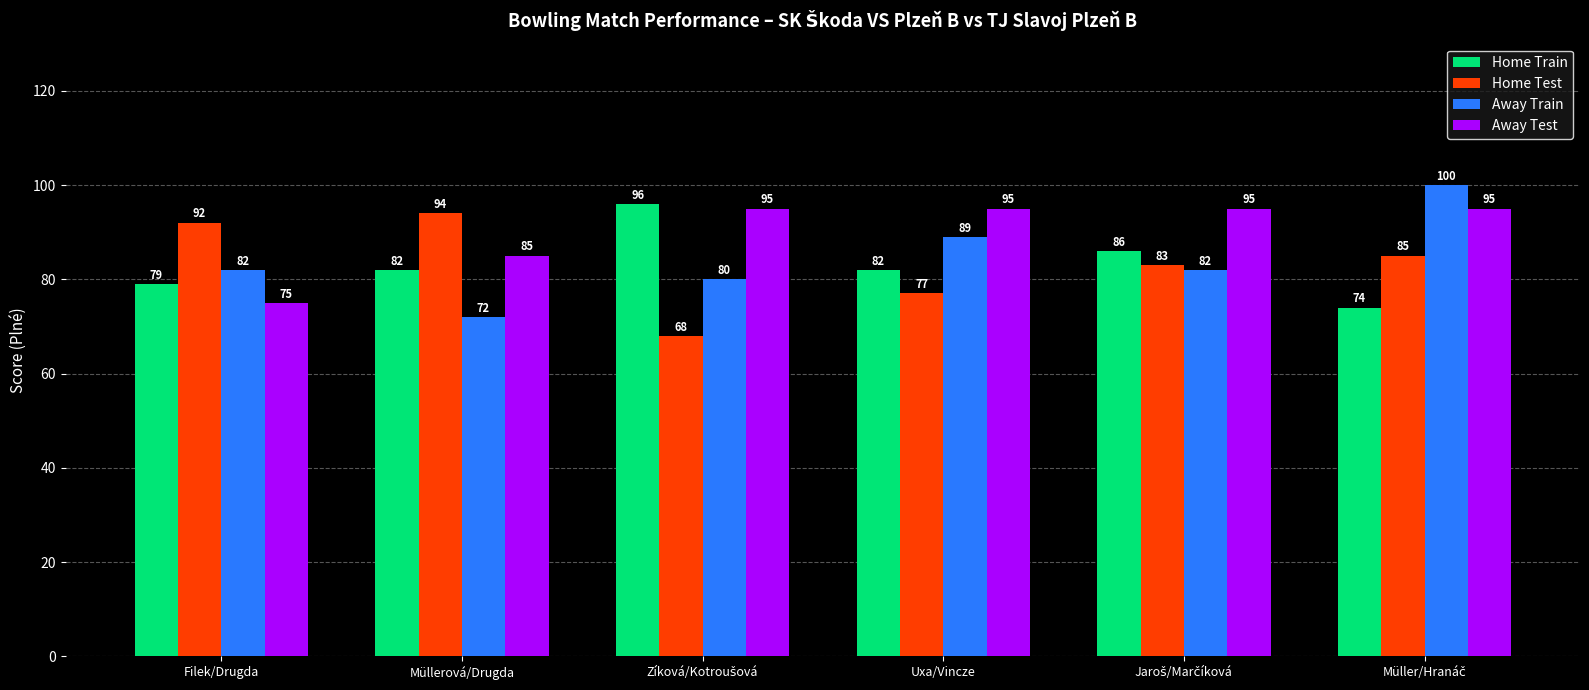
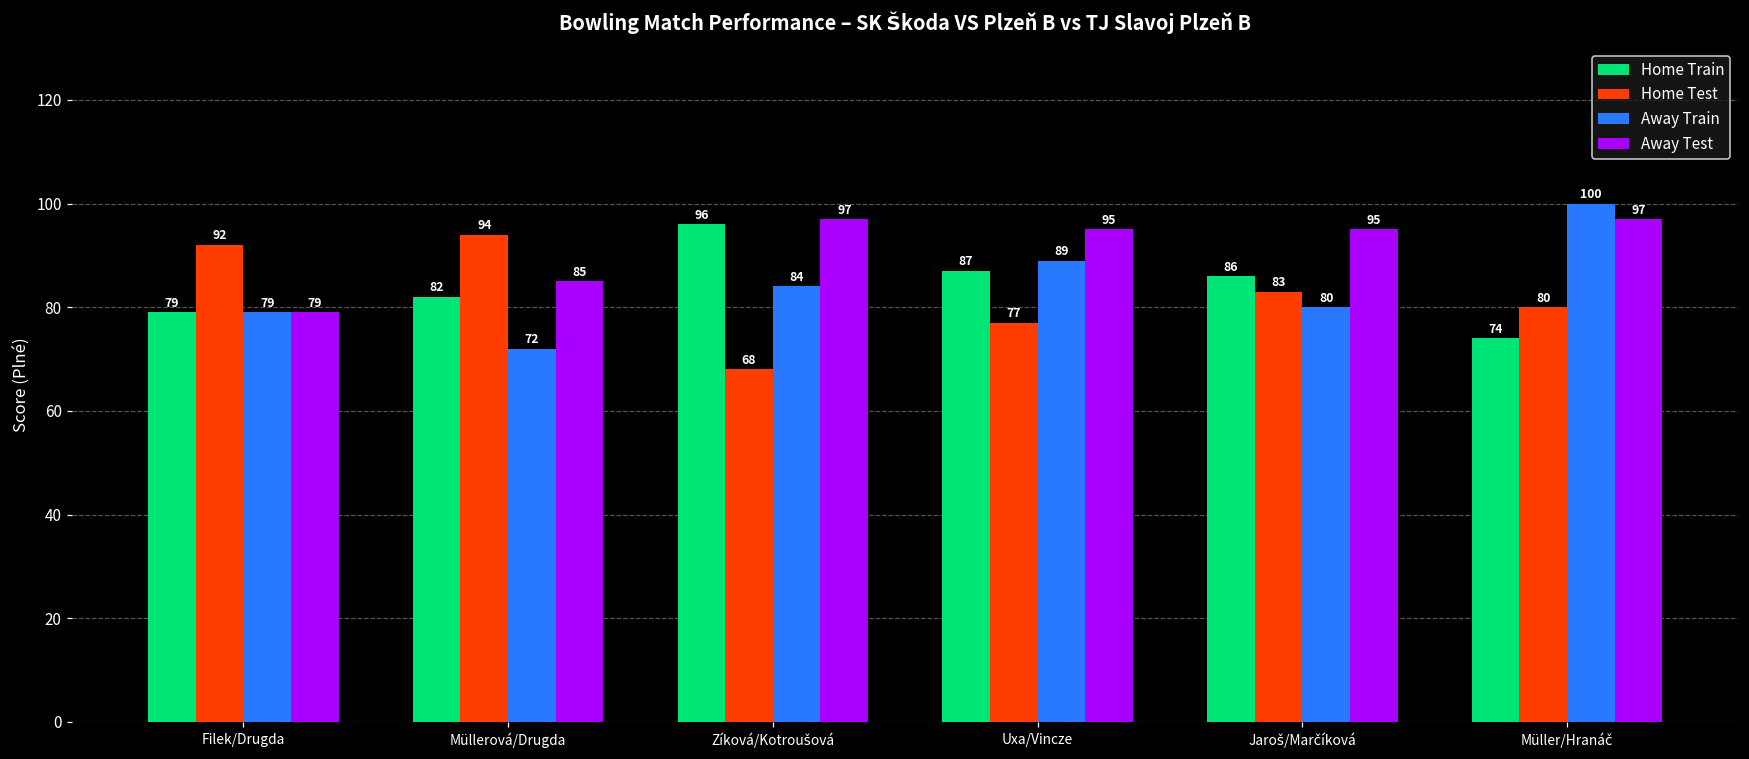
Away Train, Filek/Drugda: 82 -> 79
Away Test, Filek/Drugda: 75 -> 79
Away Train, Zíková/Kotroušová: 80 -> 84
Away Test, Zíková/Kotroušová: 95 -> 97
Home Train, Uxa/Vincze: 82 -> 87
Away Train, Jaroš/Marčíková: 82 -> 80
Home Test, Müller/Hranáč: 85 -> 80
Away Test, Müller/Hranáč: 95 -> 97
